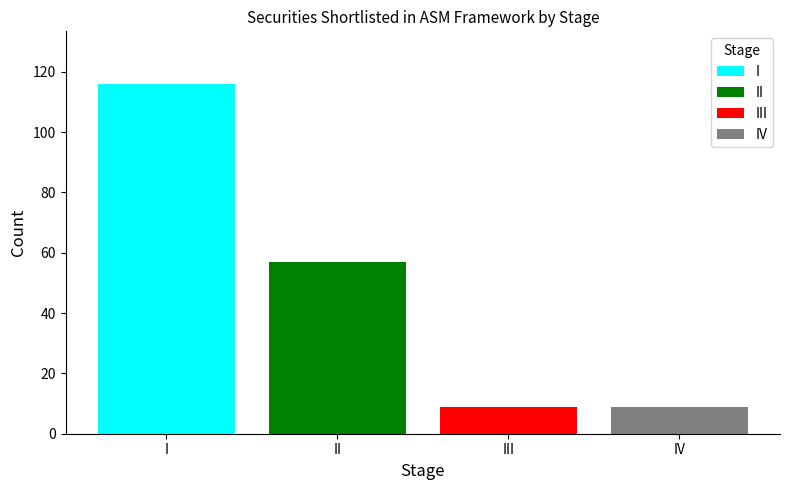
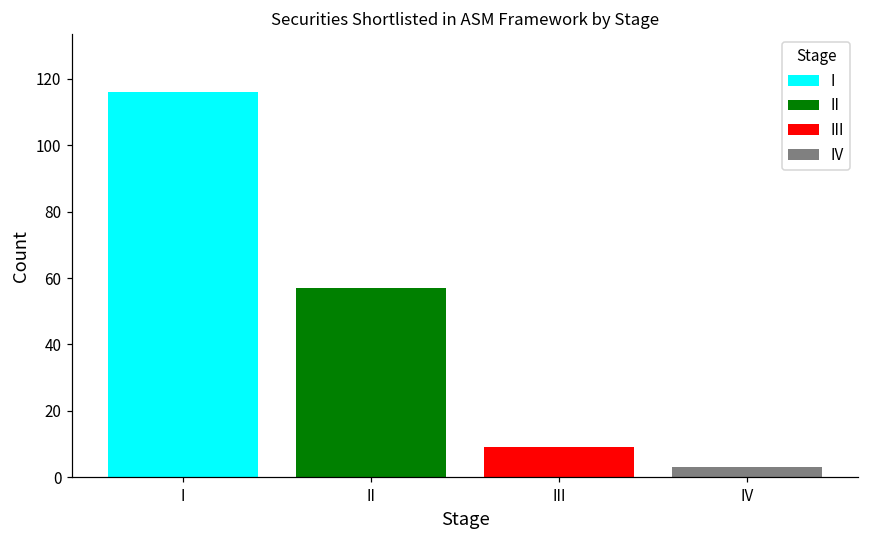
IV: 9 -> 3
